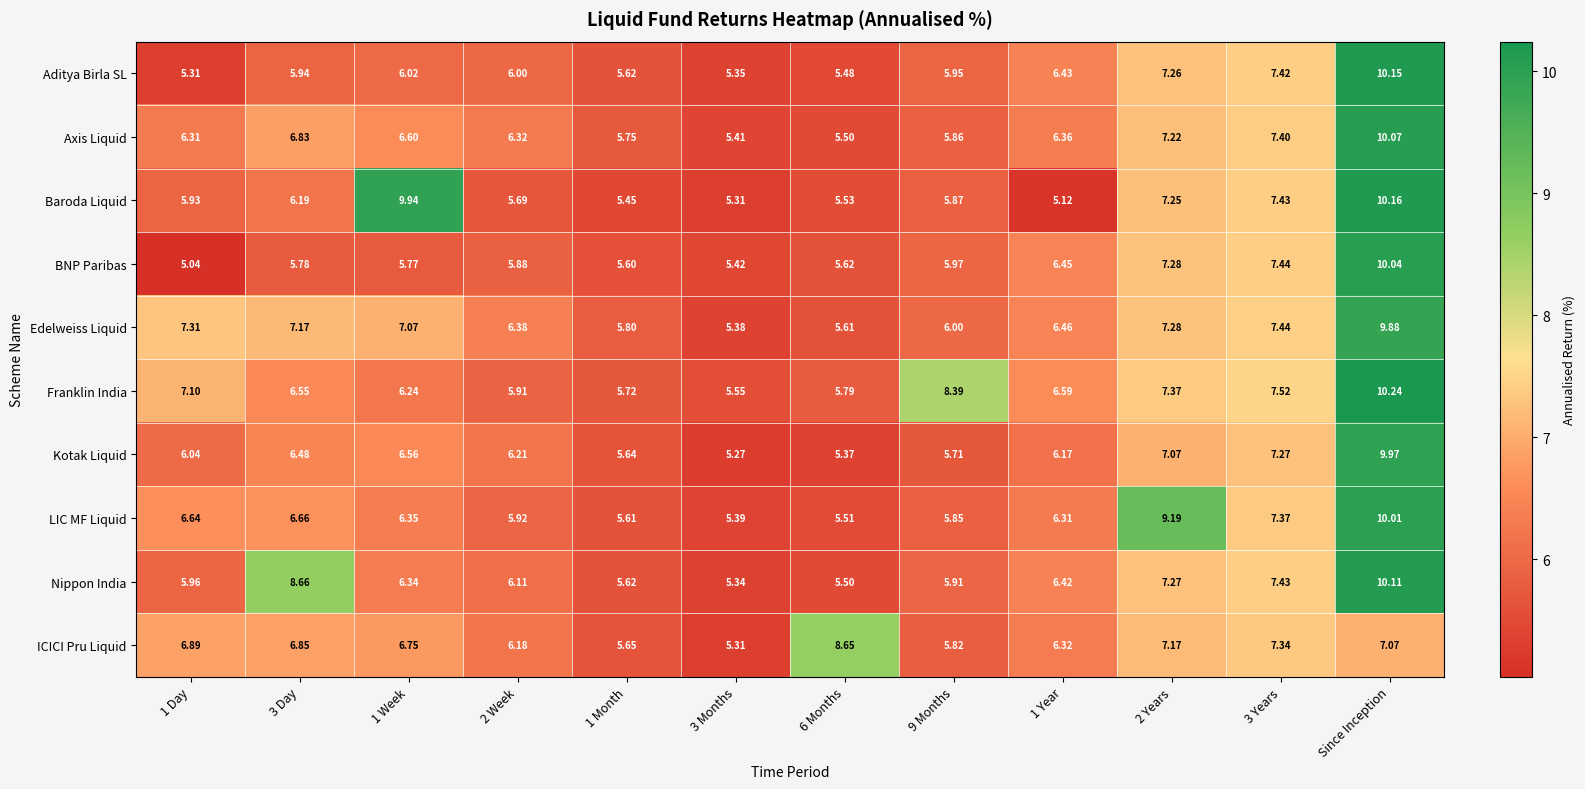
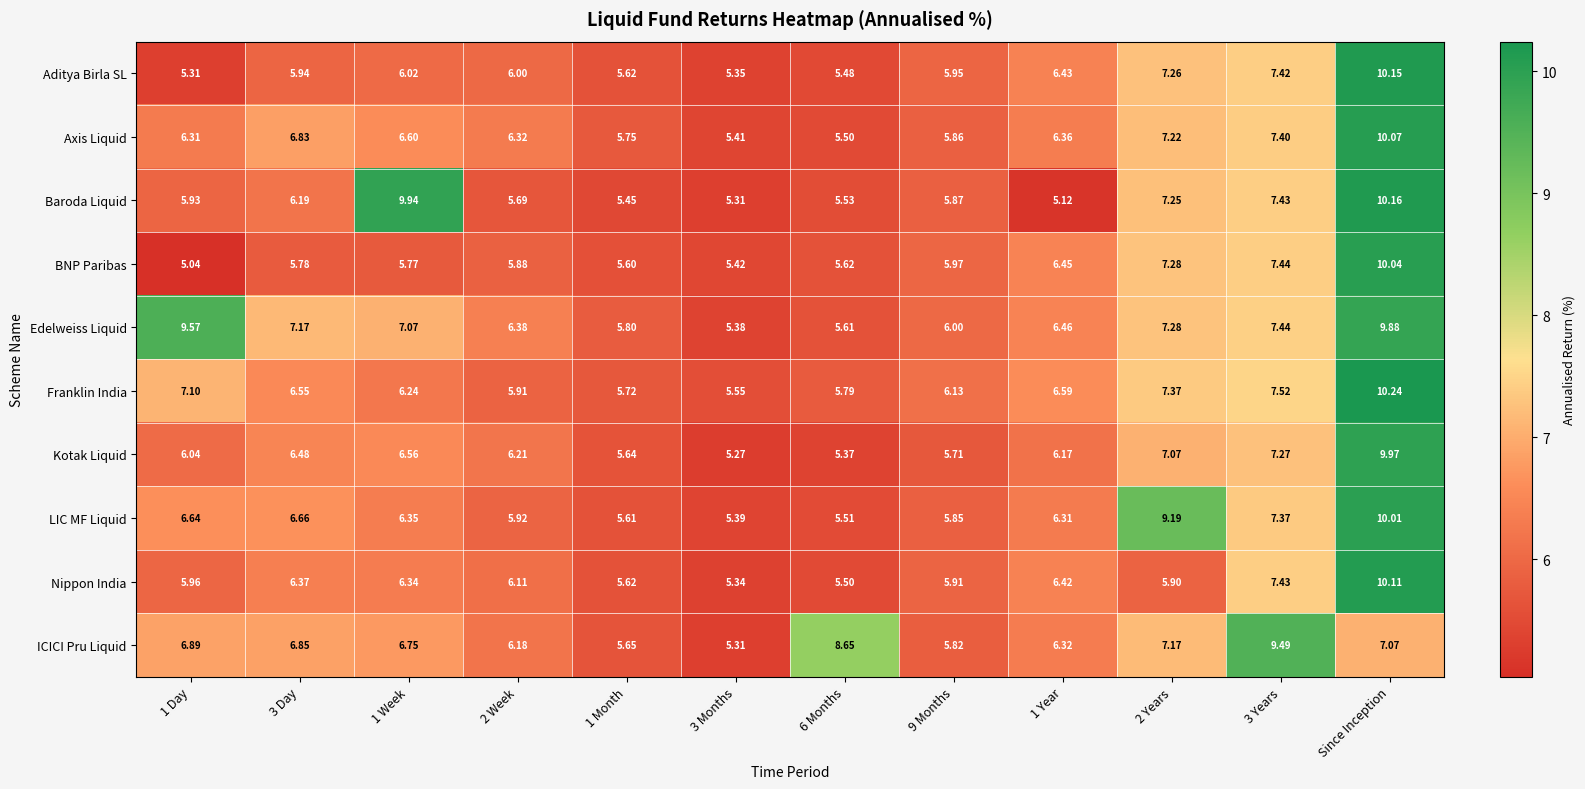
Edelweiss Liquid, 1 Day: 7.31 -> 9.57
Franklin India, 9 Months: 8.39 -> 6.13
Nippon India, 3 Day: 8.66 -> 6.37
Nippon India, 2 Years: 7.27 -> 5.90
ICICI Pru Liquid, 3 Years: 7.34 -> 9.49
